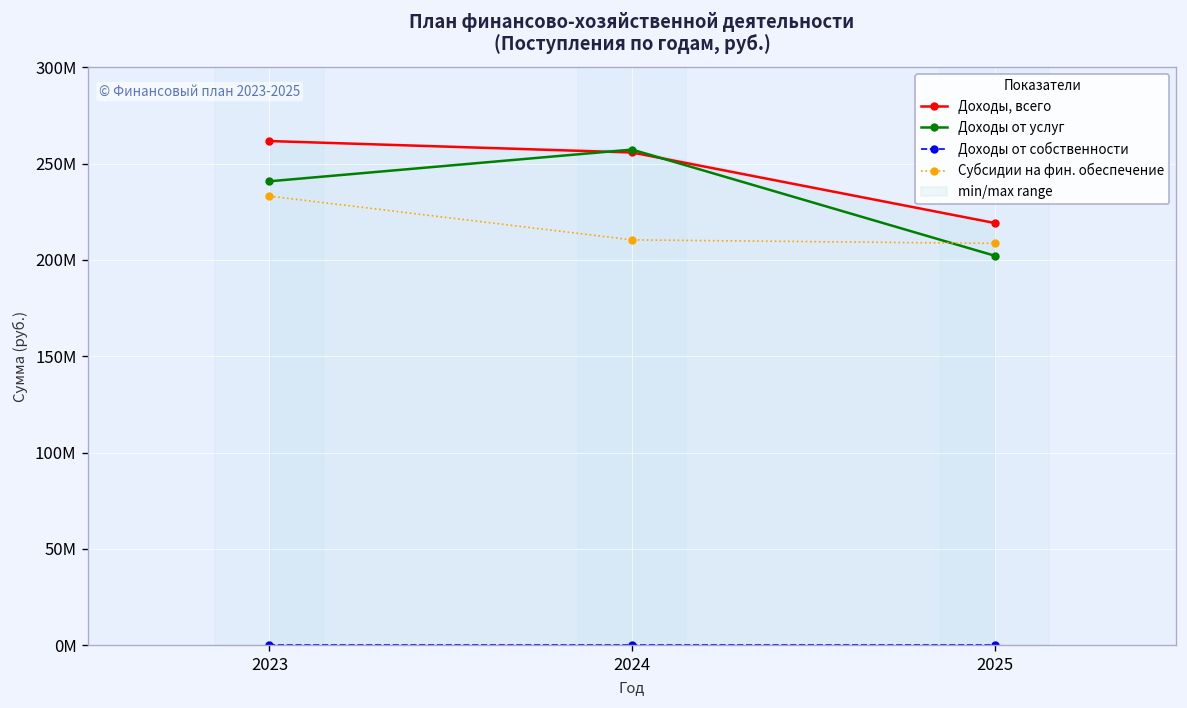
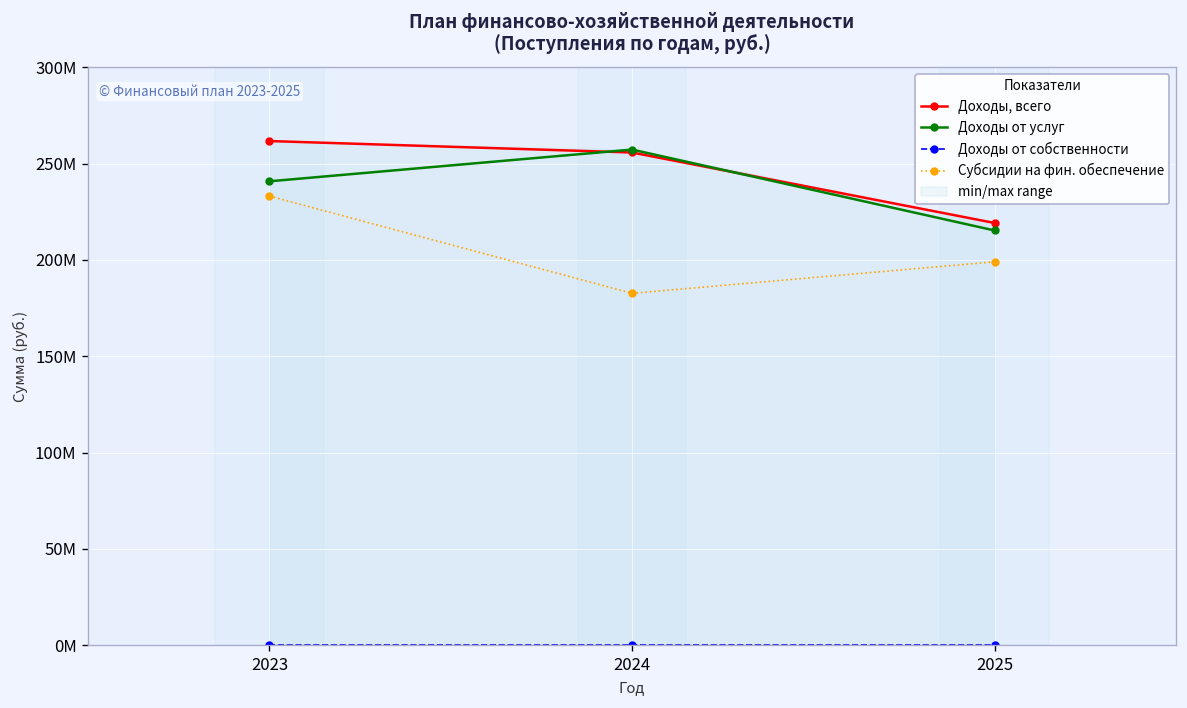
Субсидии на фин. обеспечение, 2024: 210000000 -> 183000000
Доходы от услуг, 2025: 202000000 -> 215000000
Субсидии на фин. обеспечение, 2025: 209000000 -> 199000000
